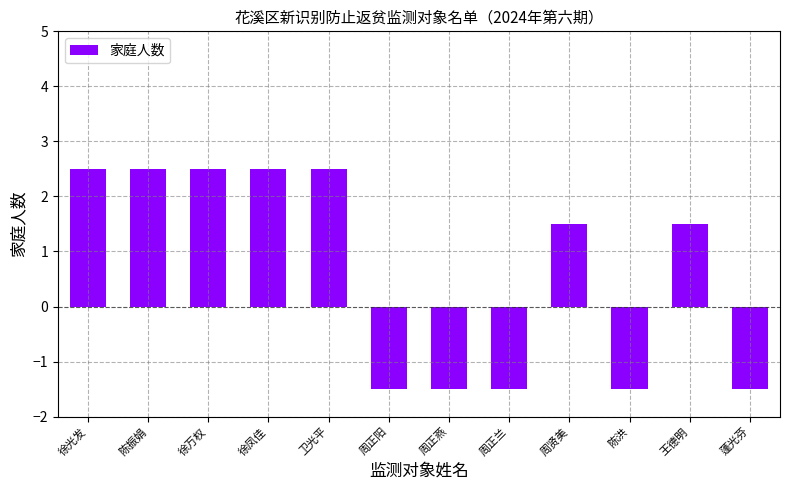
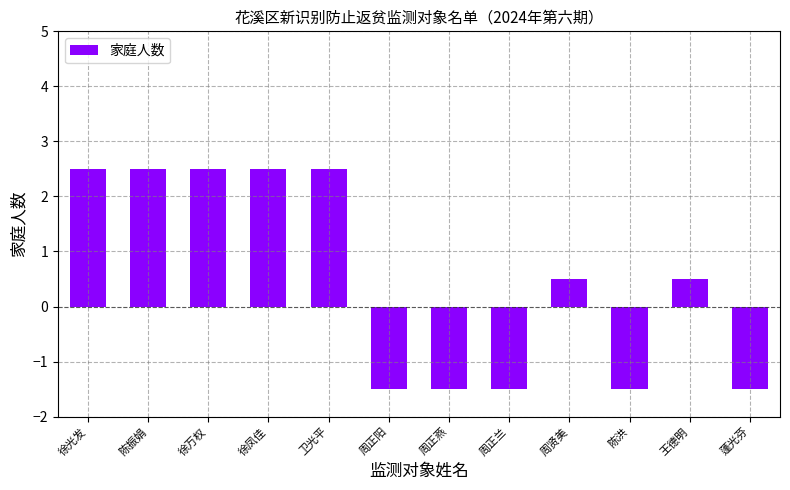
周贤美: 1.5 -> 0.5
王德明: 1.5 -> 0.5
